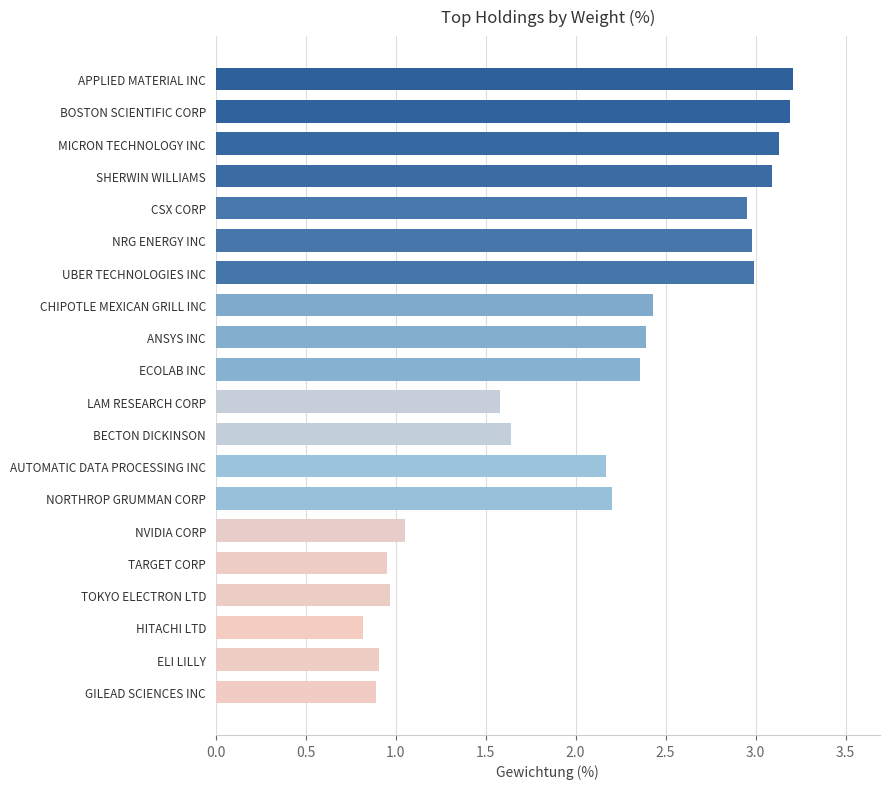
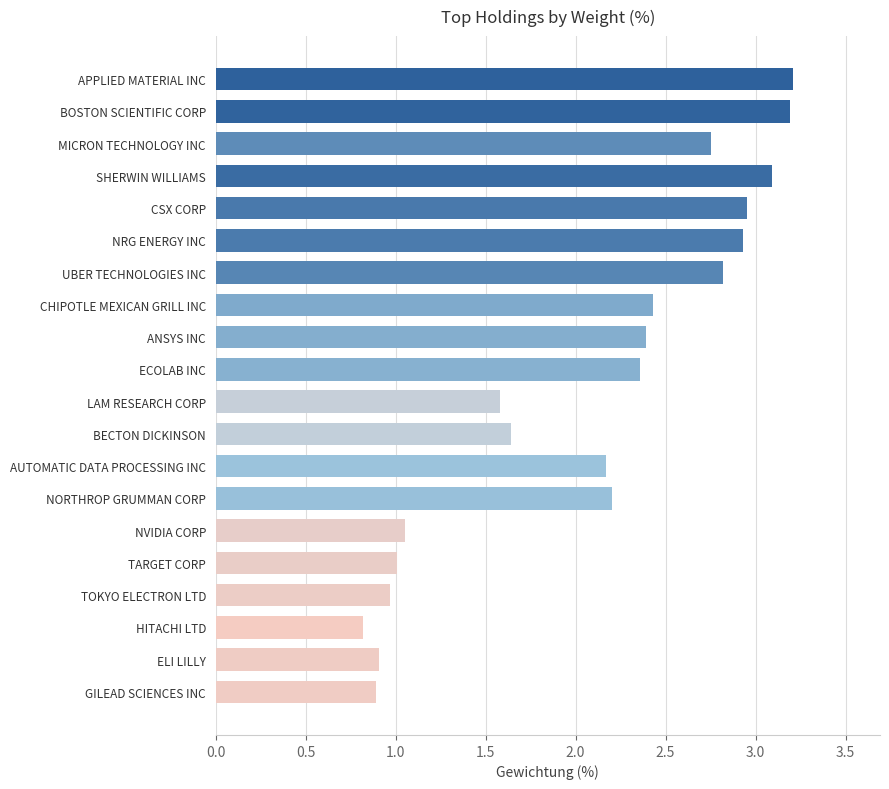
MICRON TECHNOLOGY INC: 3.13 -> 2.75
NRG ENERGY INC: 2.98 -> 2.93
UBER TECHNOLOGIES INC: 2.99 -> 2.82
TARGET CORP: 0.95 -> 1.01
